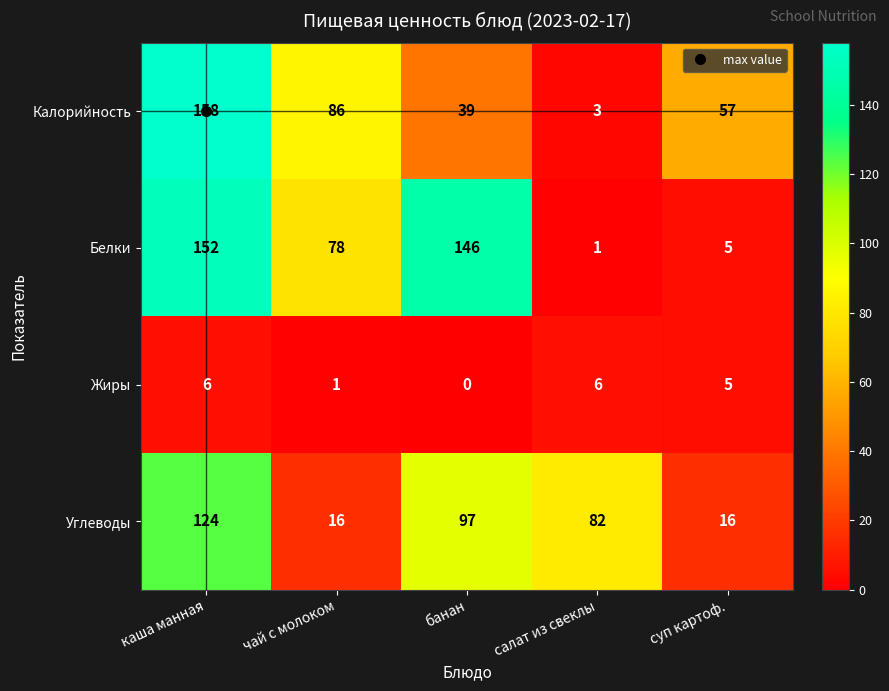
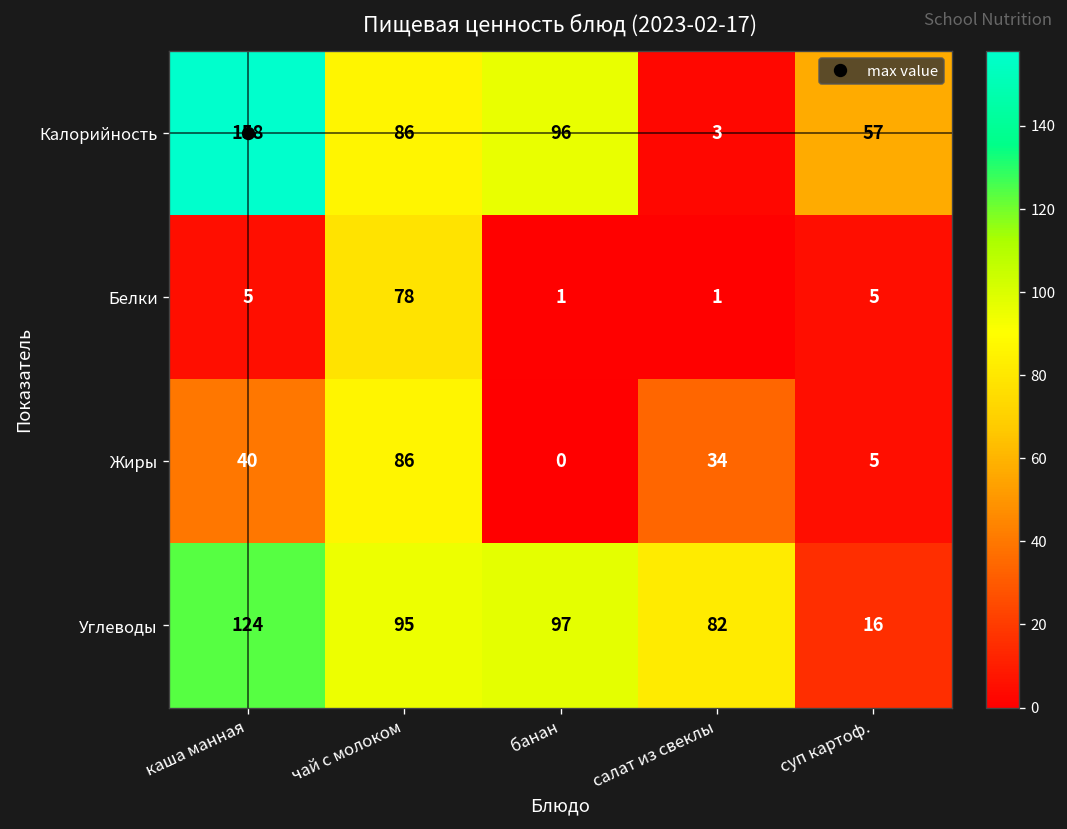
Калорийность, банан: 39 -> 96
Белки, каша манная: 152 -> 5
Белки, банан: 146 -> 1
Жиры, каша манная: 6 -> 40
Жиры, чай с молоком: 1 -> 86
Жиры, салат из свеклы: 6 -> 34
Углеводы, чай с молоком: 16 -> 95
